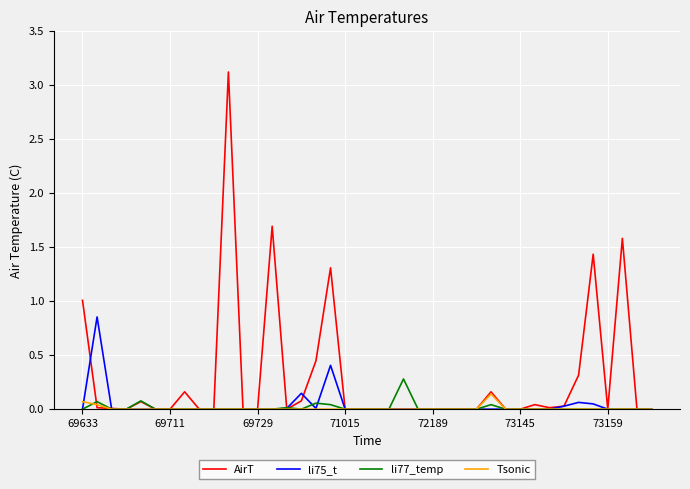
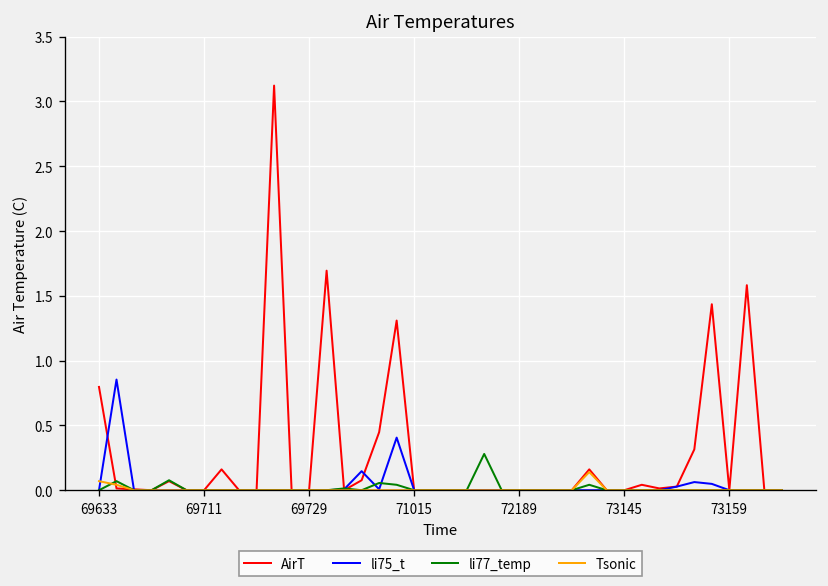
AirT, 69633: 1.01 -> 0.80
